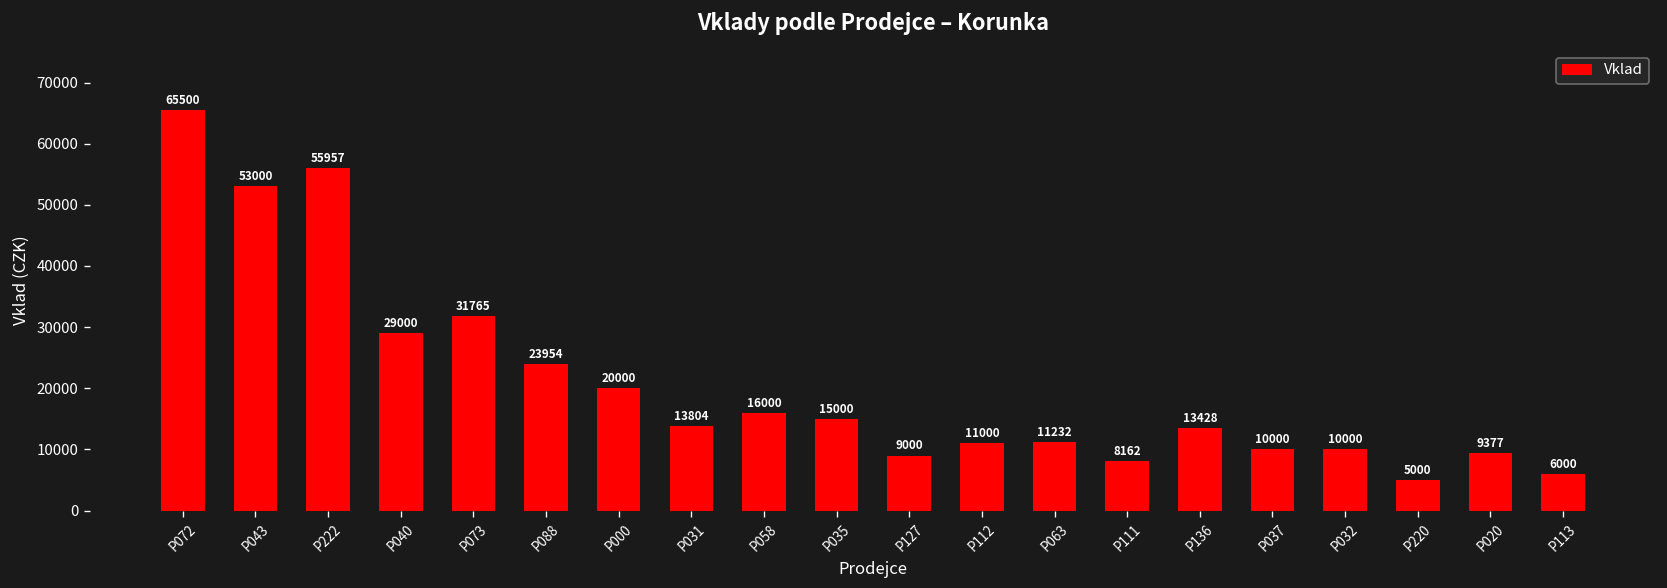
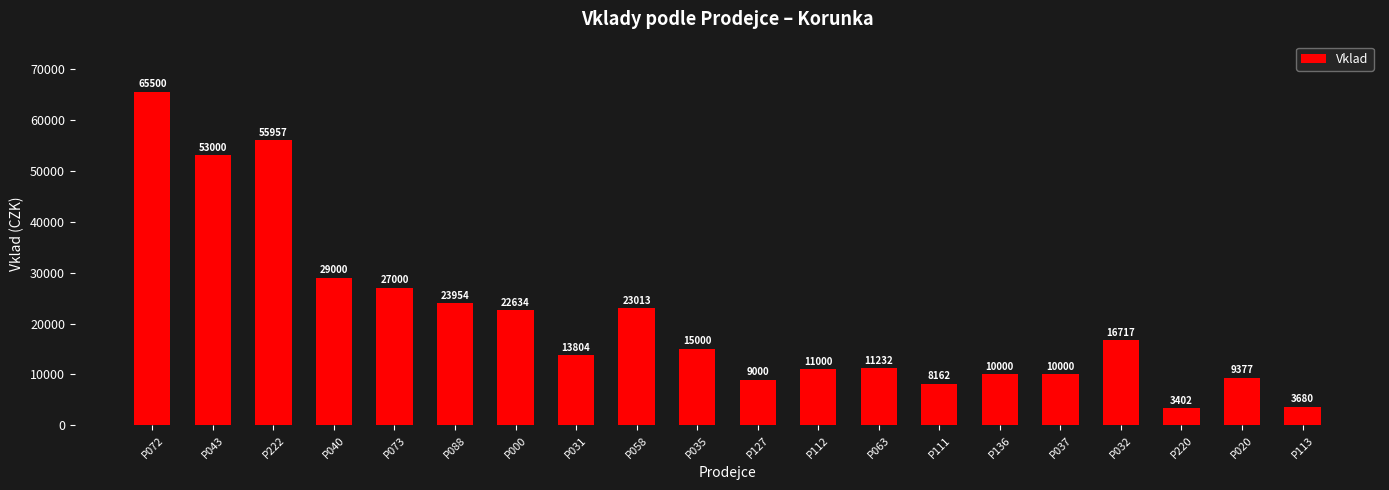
P073: 31765 -> 27000
P000: 20000 -> 22634
P058: 16000 -> 23013
P136: 13428 -> 10000
P032: 10000 -> 16717
P220: 5000 -> 3402
P113: 6000 -> 3680
